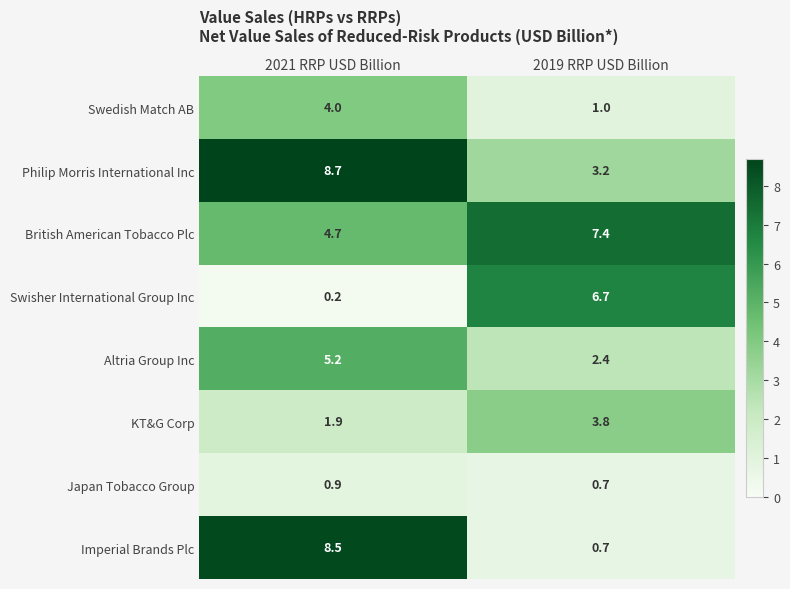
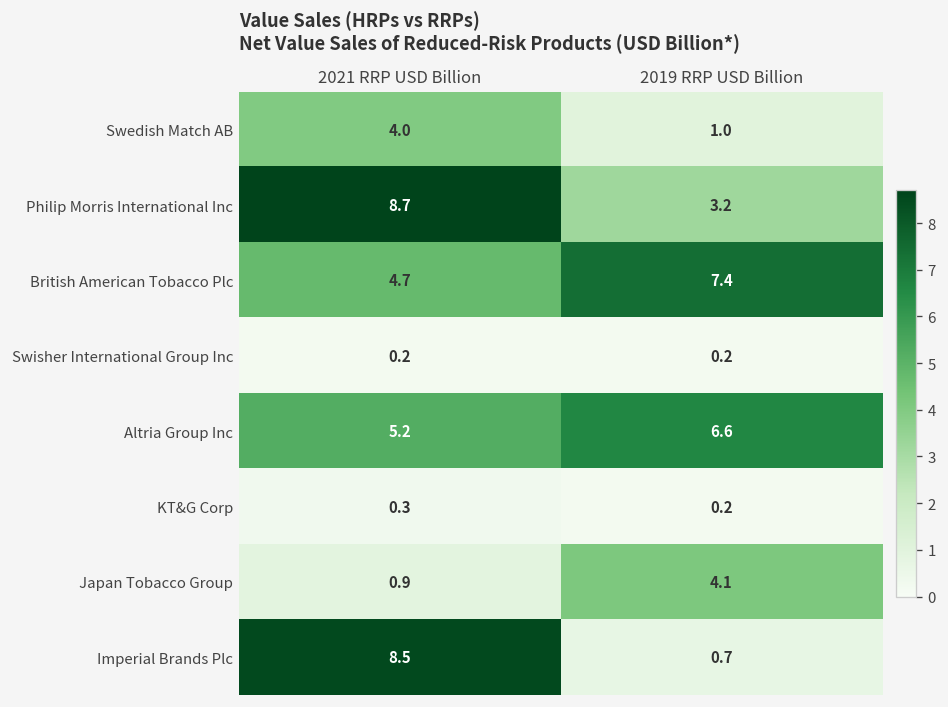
Swisher International Group Inc, 2019 RRP USD Billion: 6.7 -> 0.2
Altria Group Inc, 2019 RRP USD Billion: 2.4 -> 6.6
KT&G Corp, 2021 RRP USD Billion: 1.9 -> 0.3
KT&G Corp, 2019 RRP USD Billion: 3.8 -> 0.2
Japan Tobacco Group, 2019 RRP USD Billion: 0.7 -> 4.1
